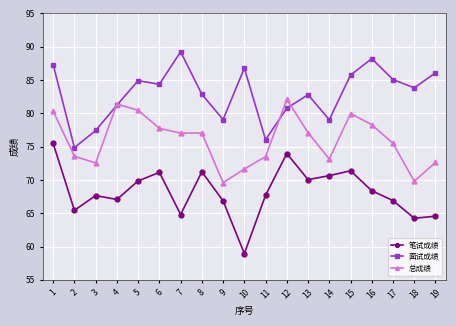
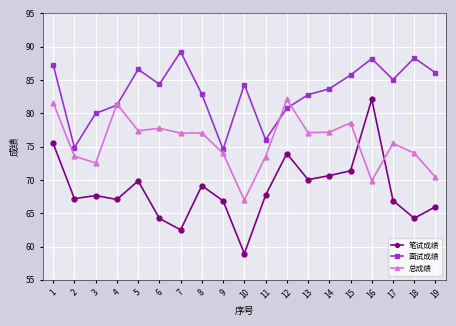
总成绩, 1: 80 -> 82
笔试成绩, 2: 65 -> 67
面试成绩, 3: 77 -> 80
面试成绩, 5: 85 -> 87
总成绩, 5: 80 -> 77
笔试成绩, 6: 71 -> 64
笔试成绩, 7: 65 -> 63
笔试成绩, 8: 71 -> 69
面试成绩, 9: 79 -> 75
总成绩, 9: 70 -> 74
面试成绩, 10: 87 -> 84
总成绩, 10: 72 -> 67
面试成绩, 14: 79 -> 84
总成绩, 14: 73 -> 77
总成绩, 15: 80 -> 79
笔试成绩, 16: 68 -> 82
总成绩, 16: 78 -> 70
面试成绩, 18: 84 -> 88
总成绩, 18: 70 -> 74
笔试成绩, 19: 65 -> 66
总成绩, 19: 73 -> 70
